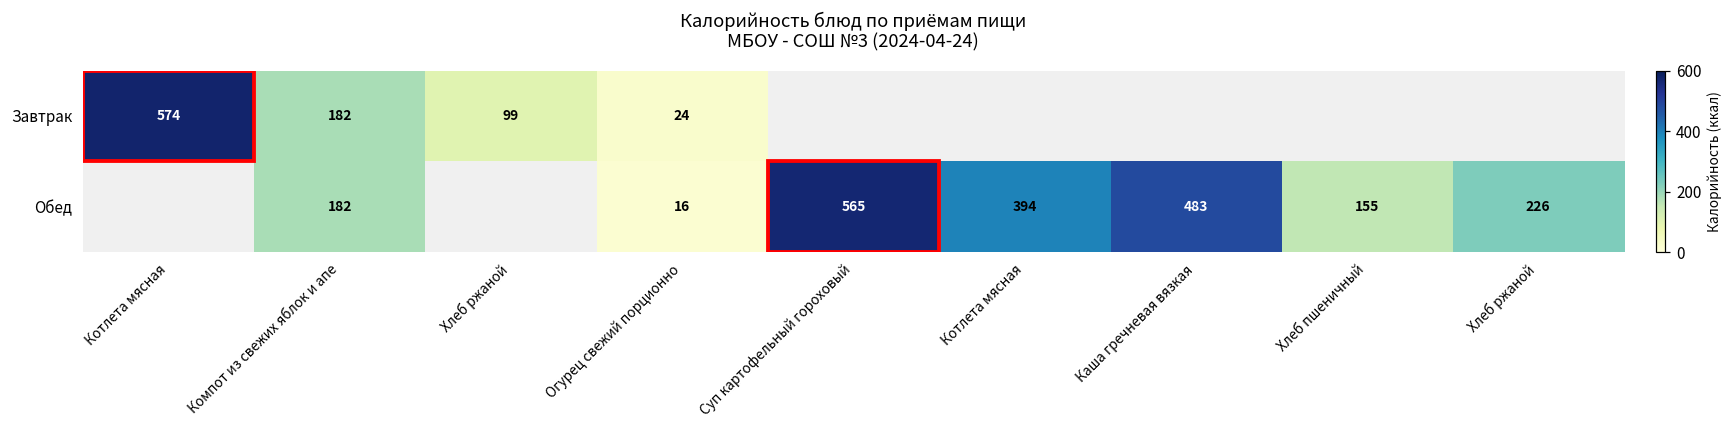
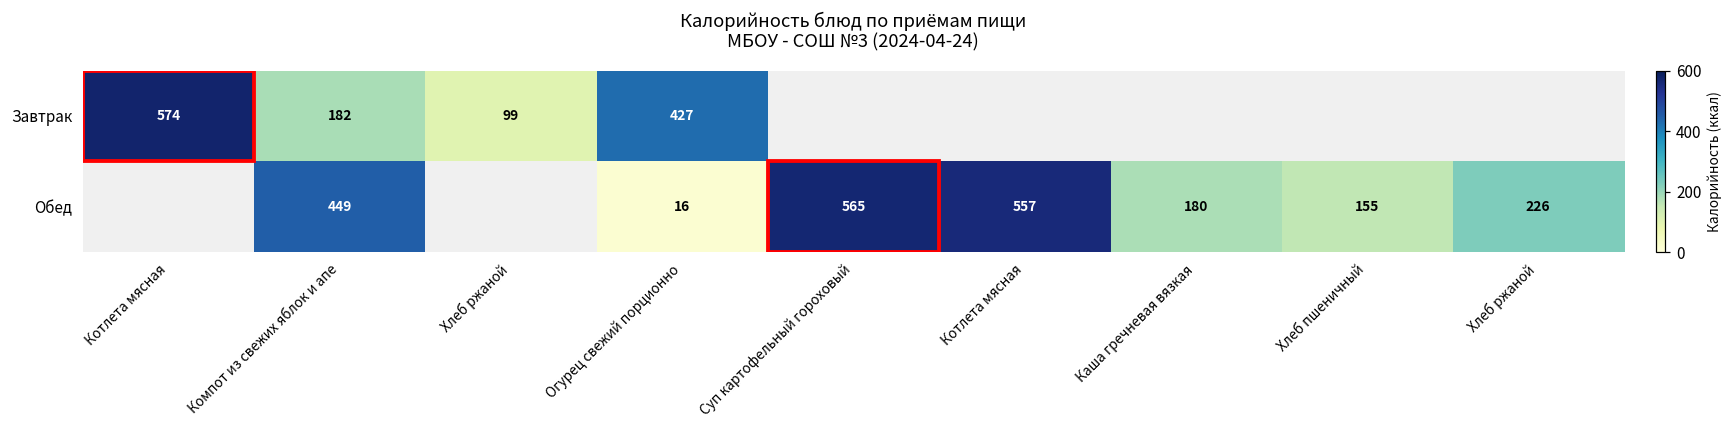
Завтрак, Огурец свежий порционно: 24 -> 427
Обед, Компот из свежих яблок и апе: 182 -> 449
Обед, Котлета мясная: 394 -> 557
Обед, Каша гречневая вязкая: 483 -> 180
